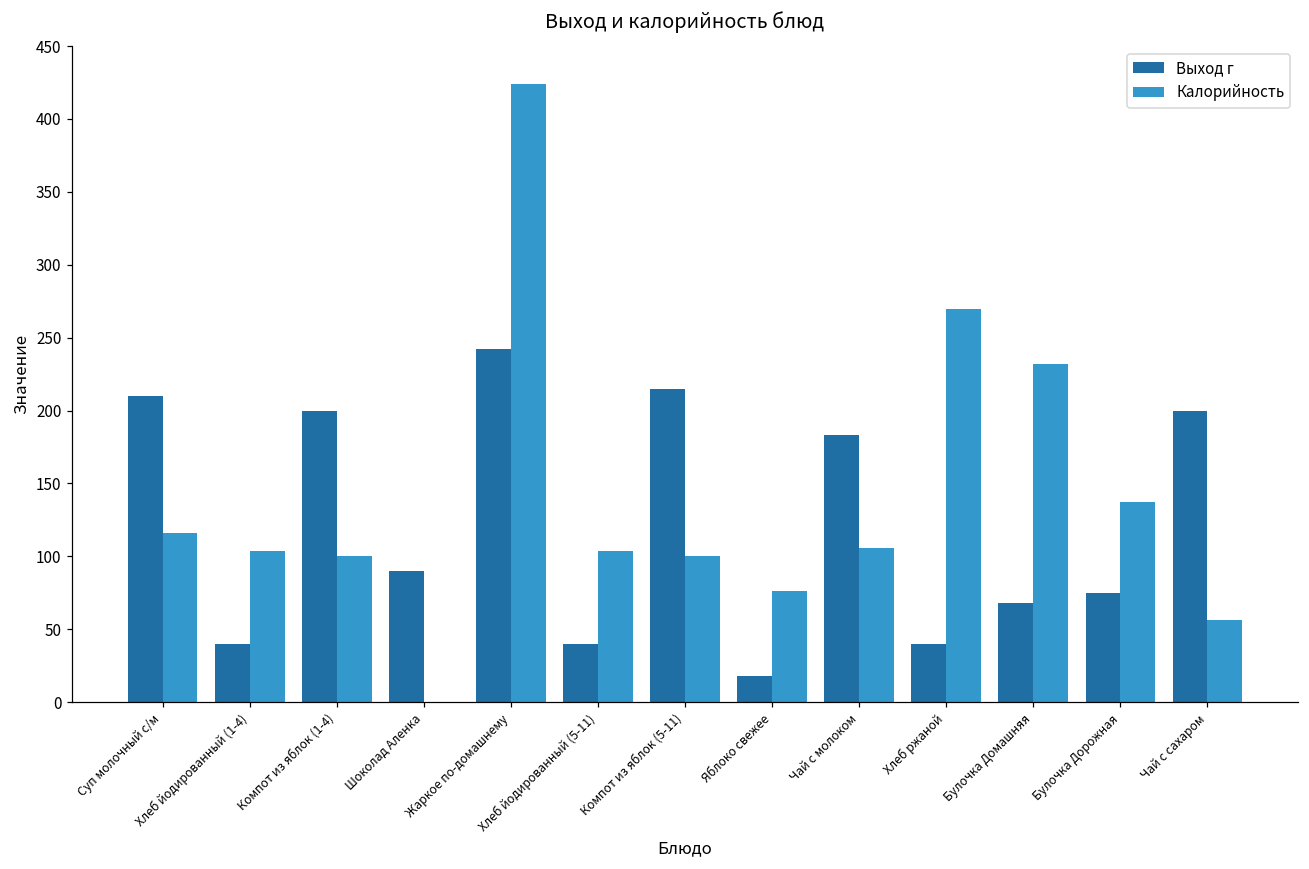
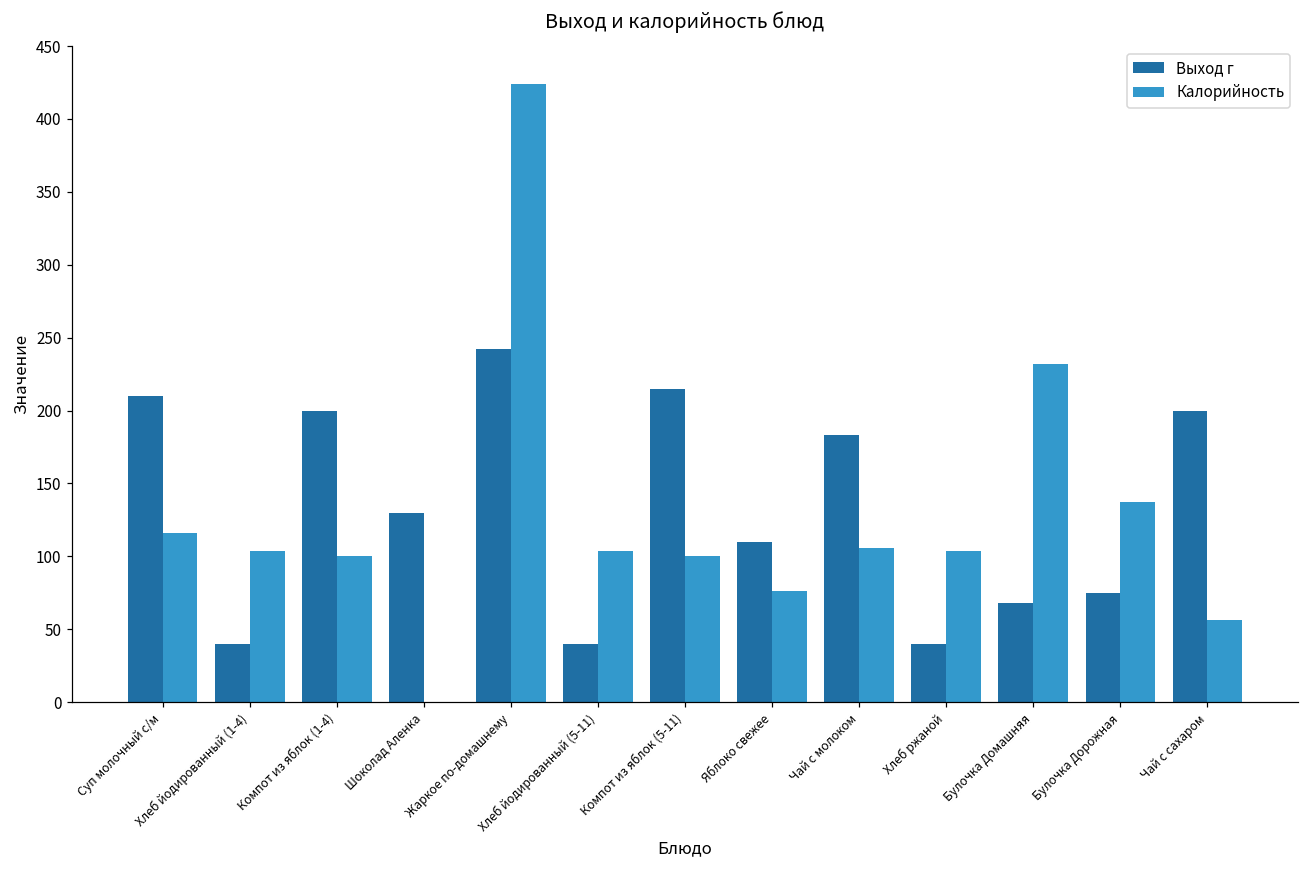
Выход г, Шоколад Аленка: 90 -> 130
Выход г, Яблоко свежее: 18 -> 110
Калорийность, Хлеб ржаной: 270 -> 104
